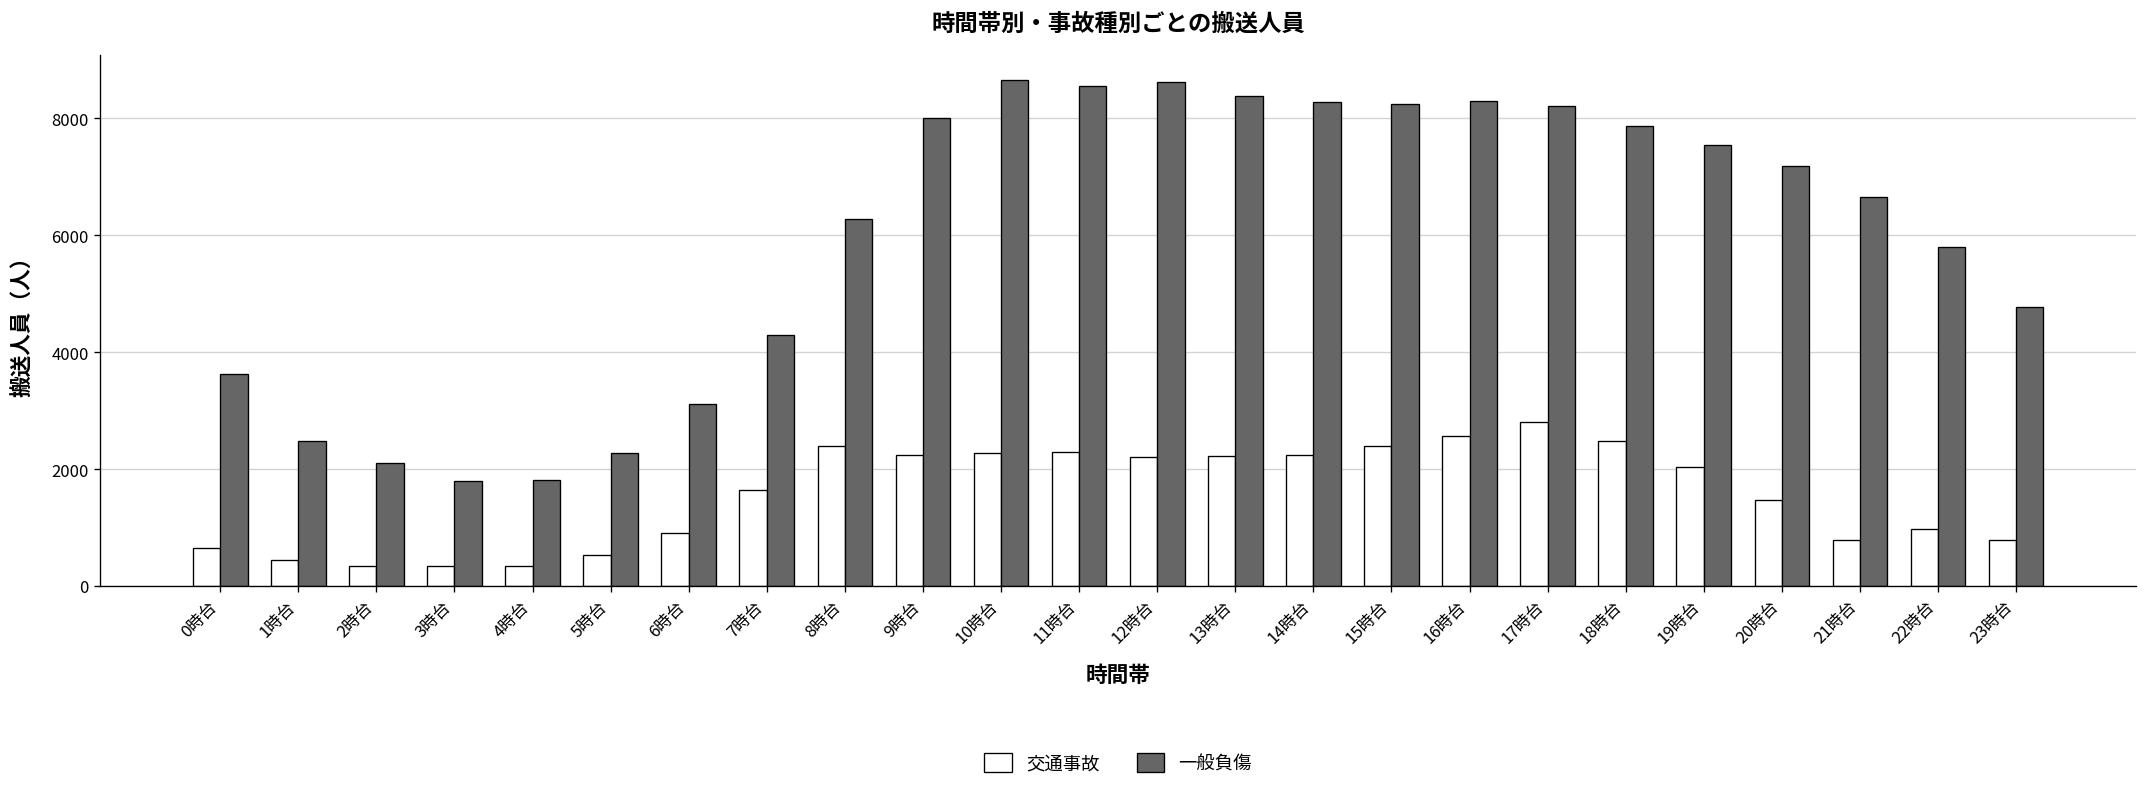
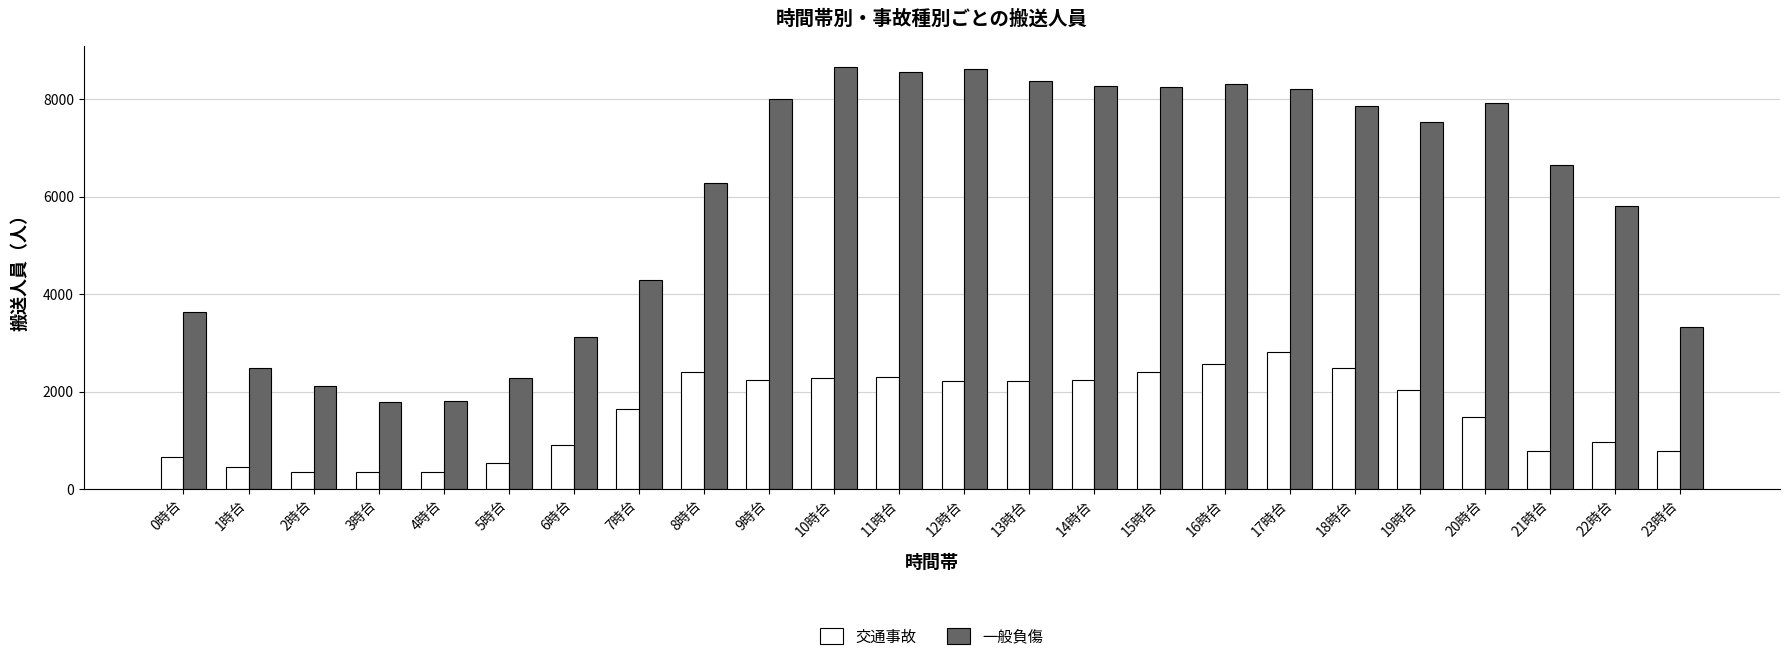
一般負傷, 20時台: 7200 -> 7900
一般負傷, 23時台: 4800 -> 3300
